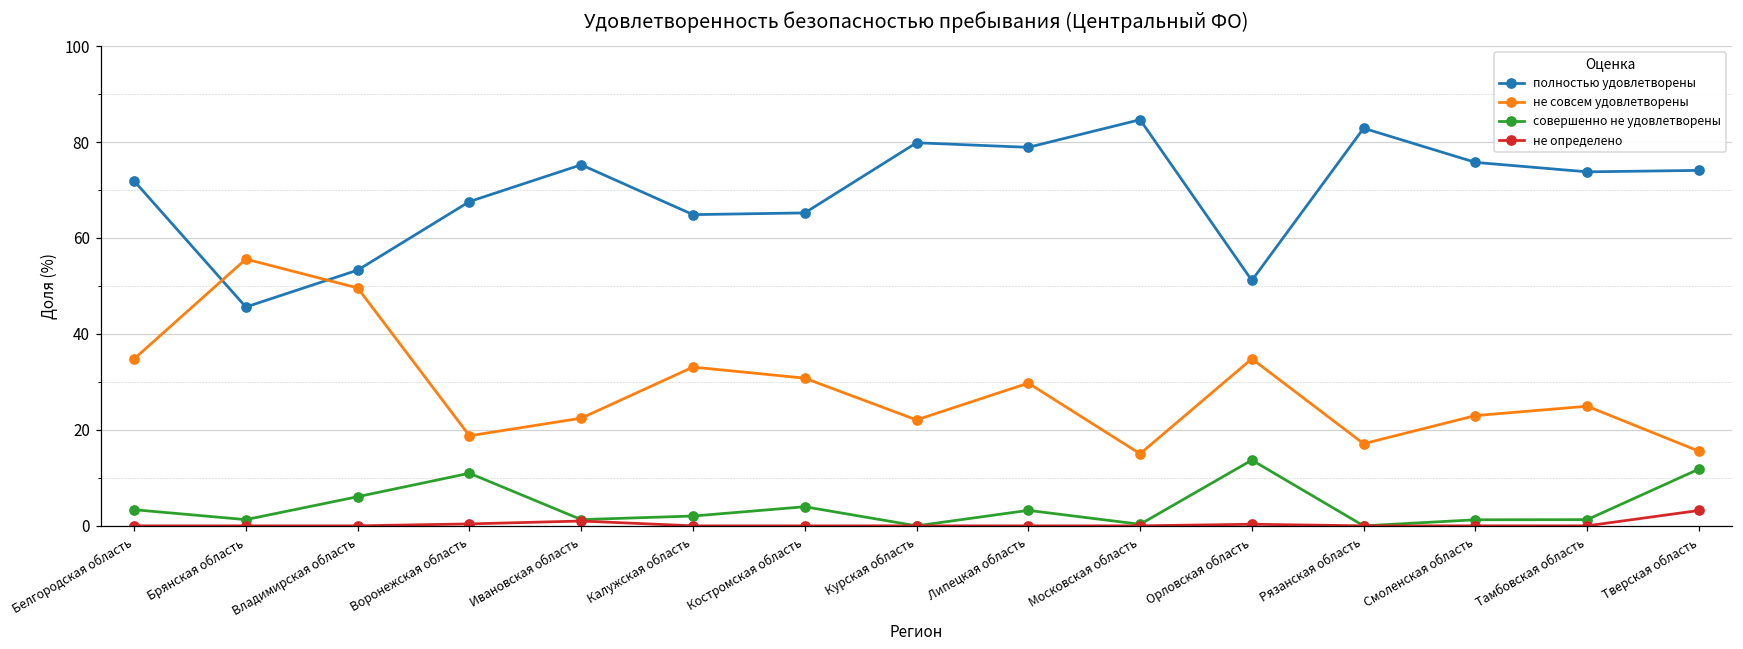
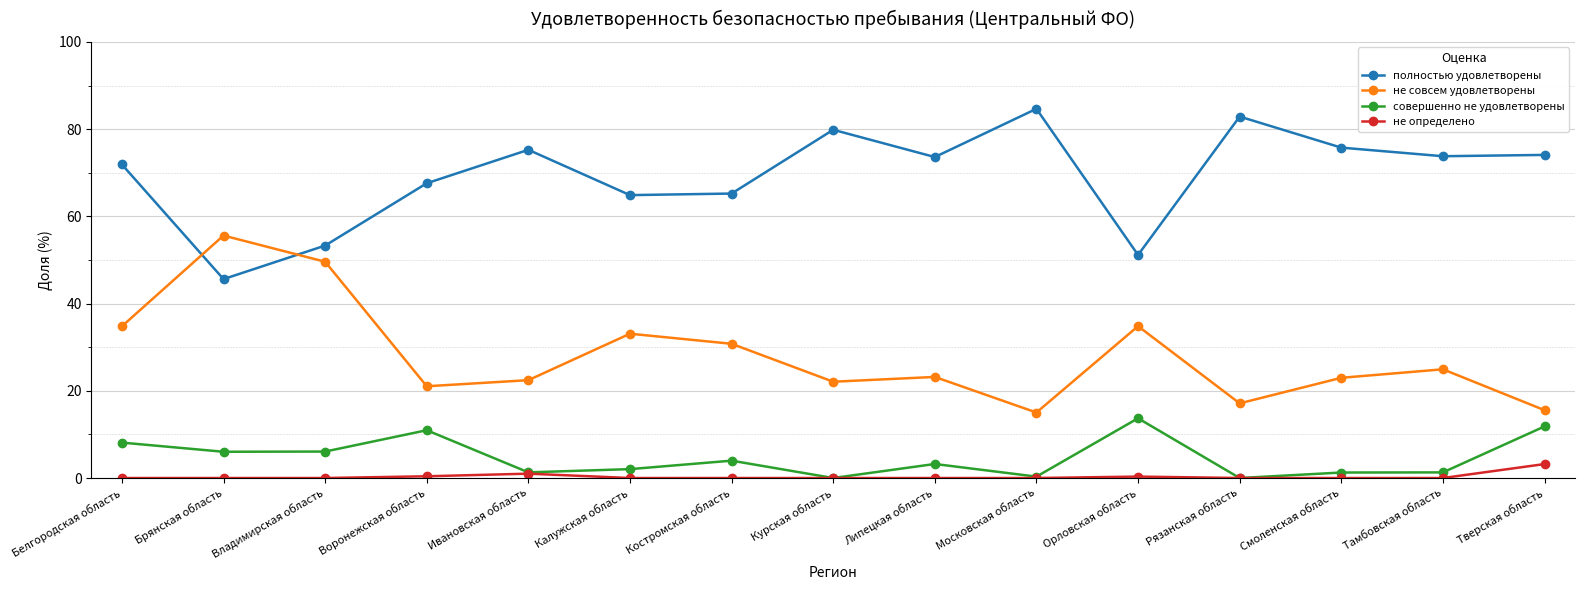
совершенно не удовлетворены, Белгородская область: 3 -> 8
совершенно не удовлетворены, Брянская область: 1 -> 6
не совсем удовлетворены, Bоронежская область: 19 -> 21
полностью удовлетворены, Липецкая область: 79 -> 74
не совсем удовлетворены, Липецкая область: 30 -> 23
